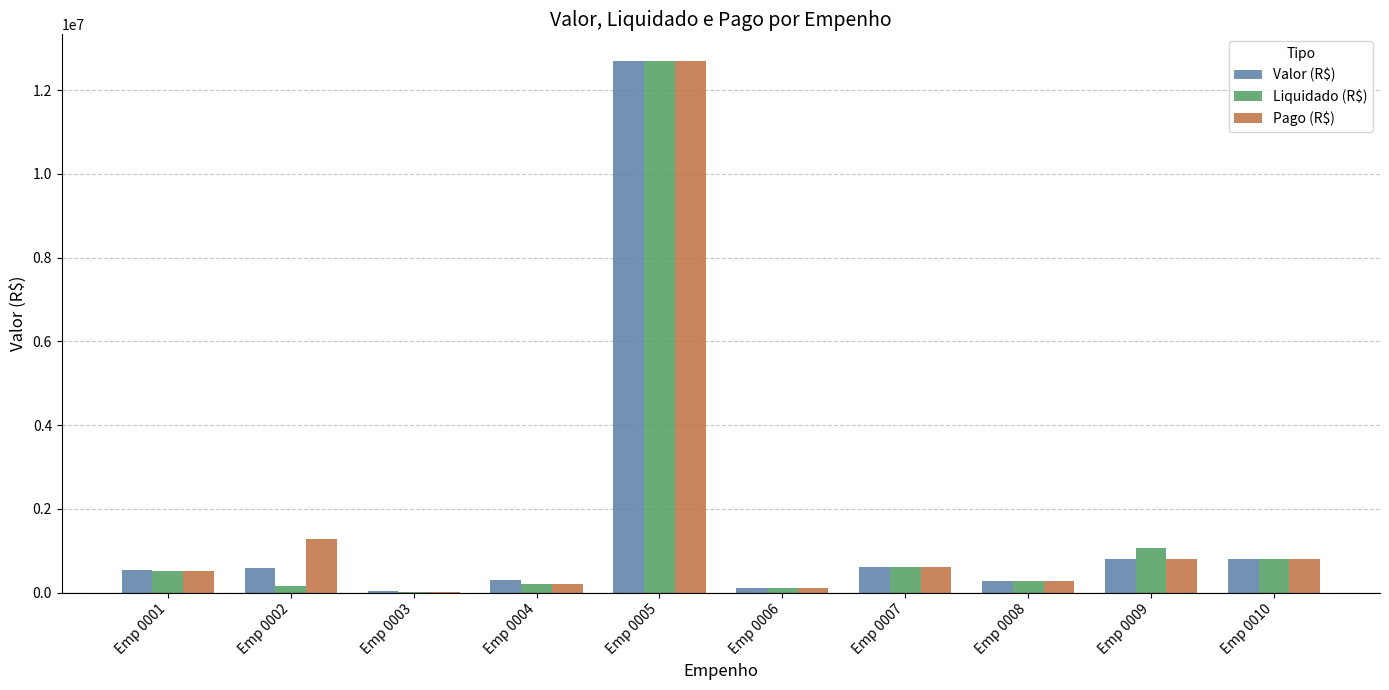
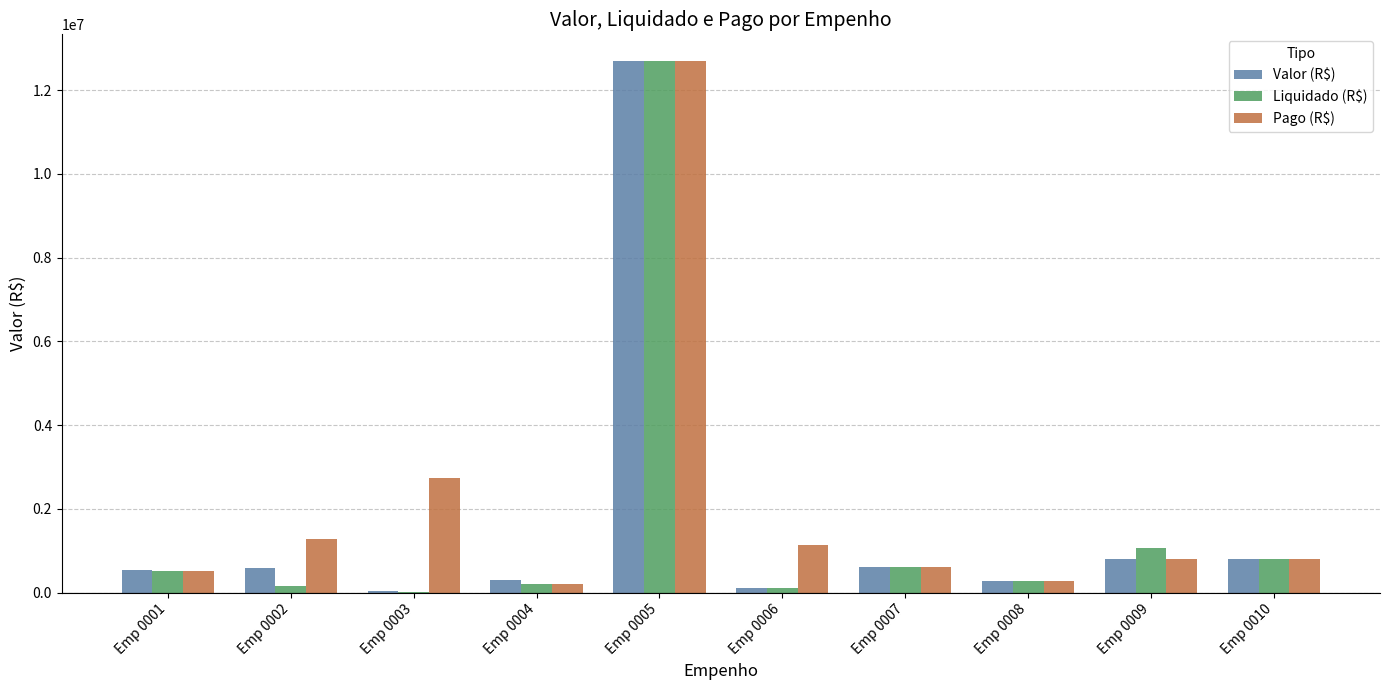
Pago (R$), Emp 0003: 0 -> 2700000
Pago (R$), Emp 0006: 100000 -> 1100000
